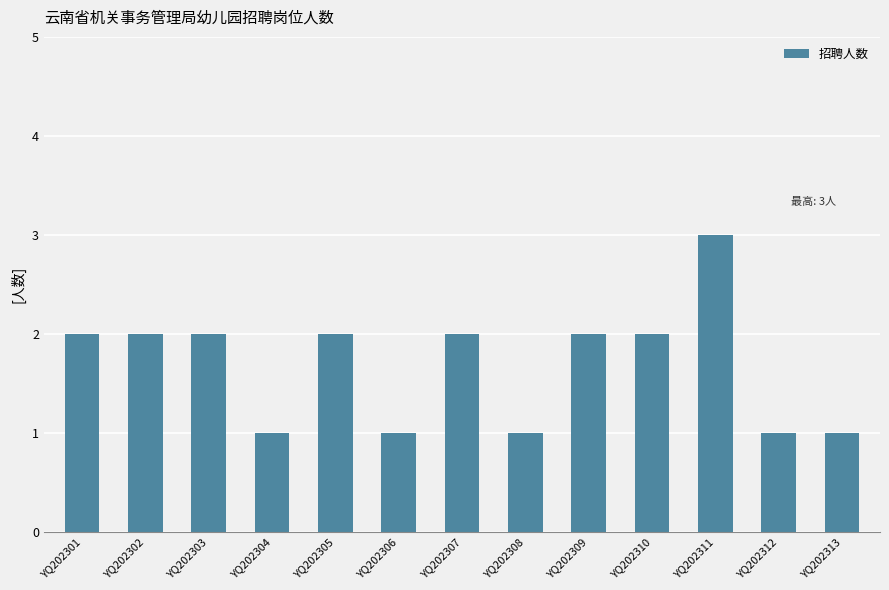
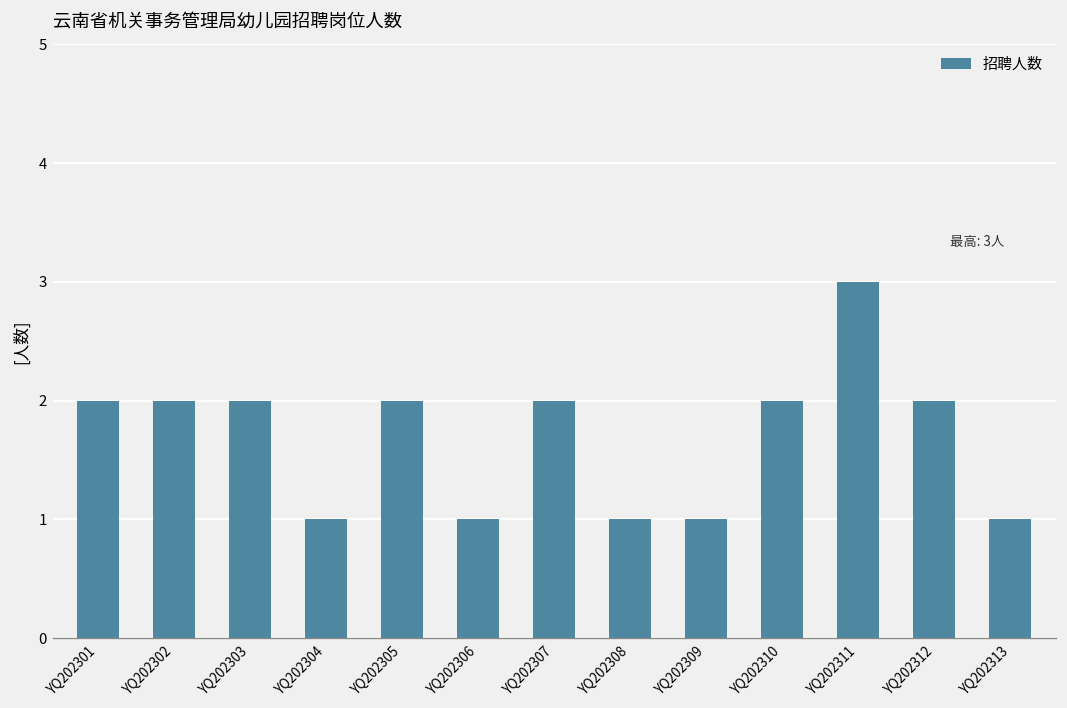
YQ202309: 2 -> 1
YQ202312: 1 -> 2
